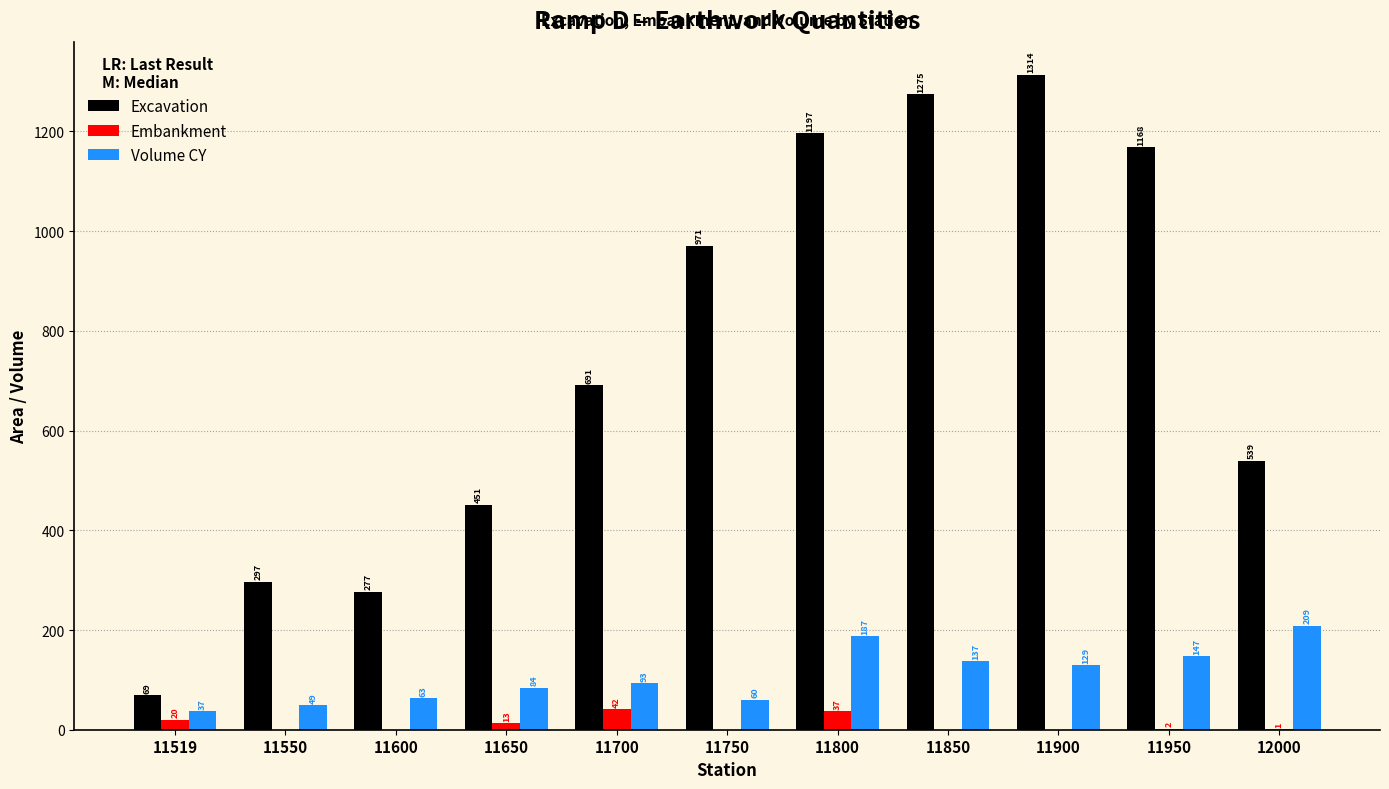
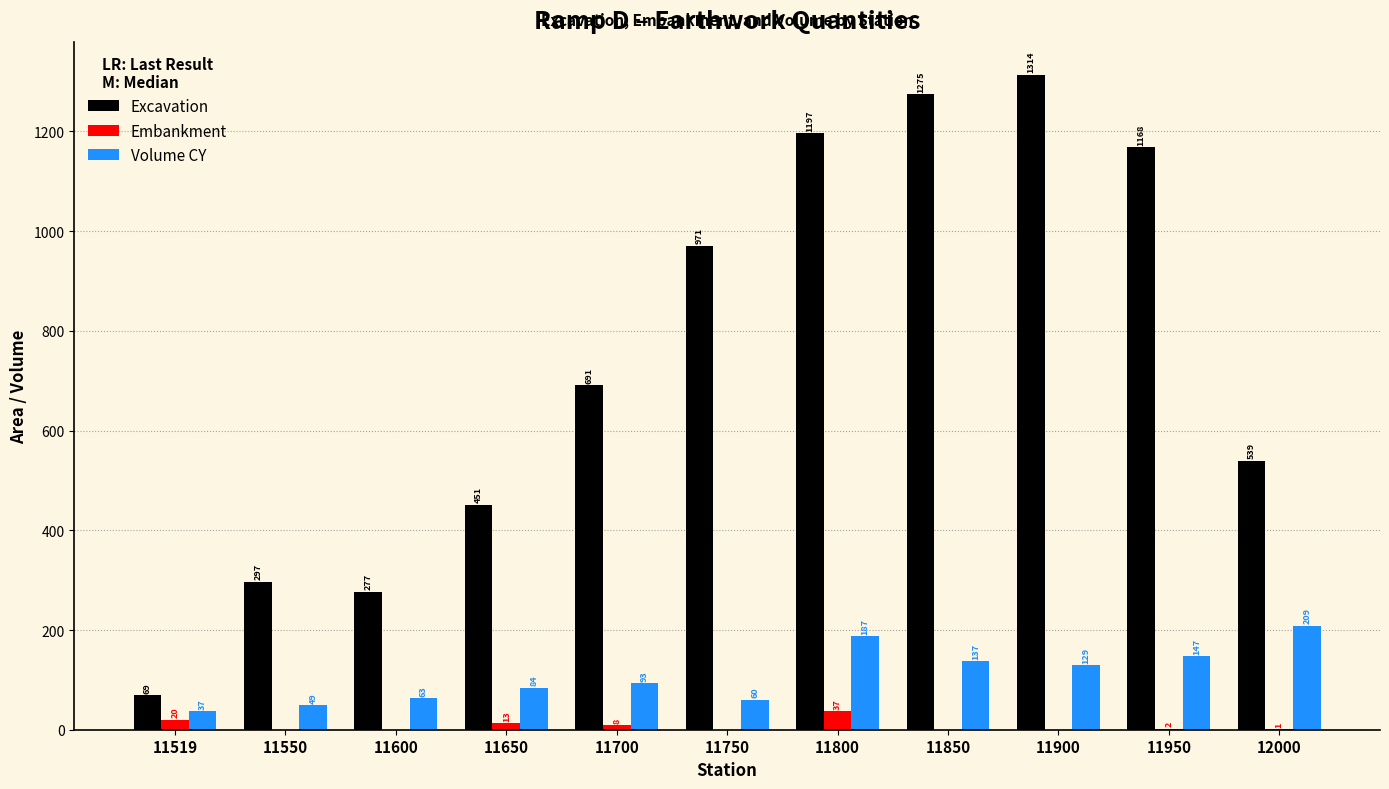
Embankment, 11700: 42 -> 8
